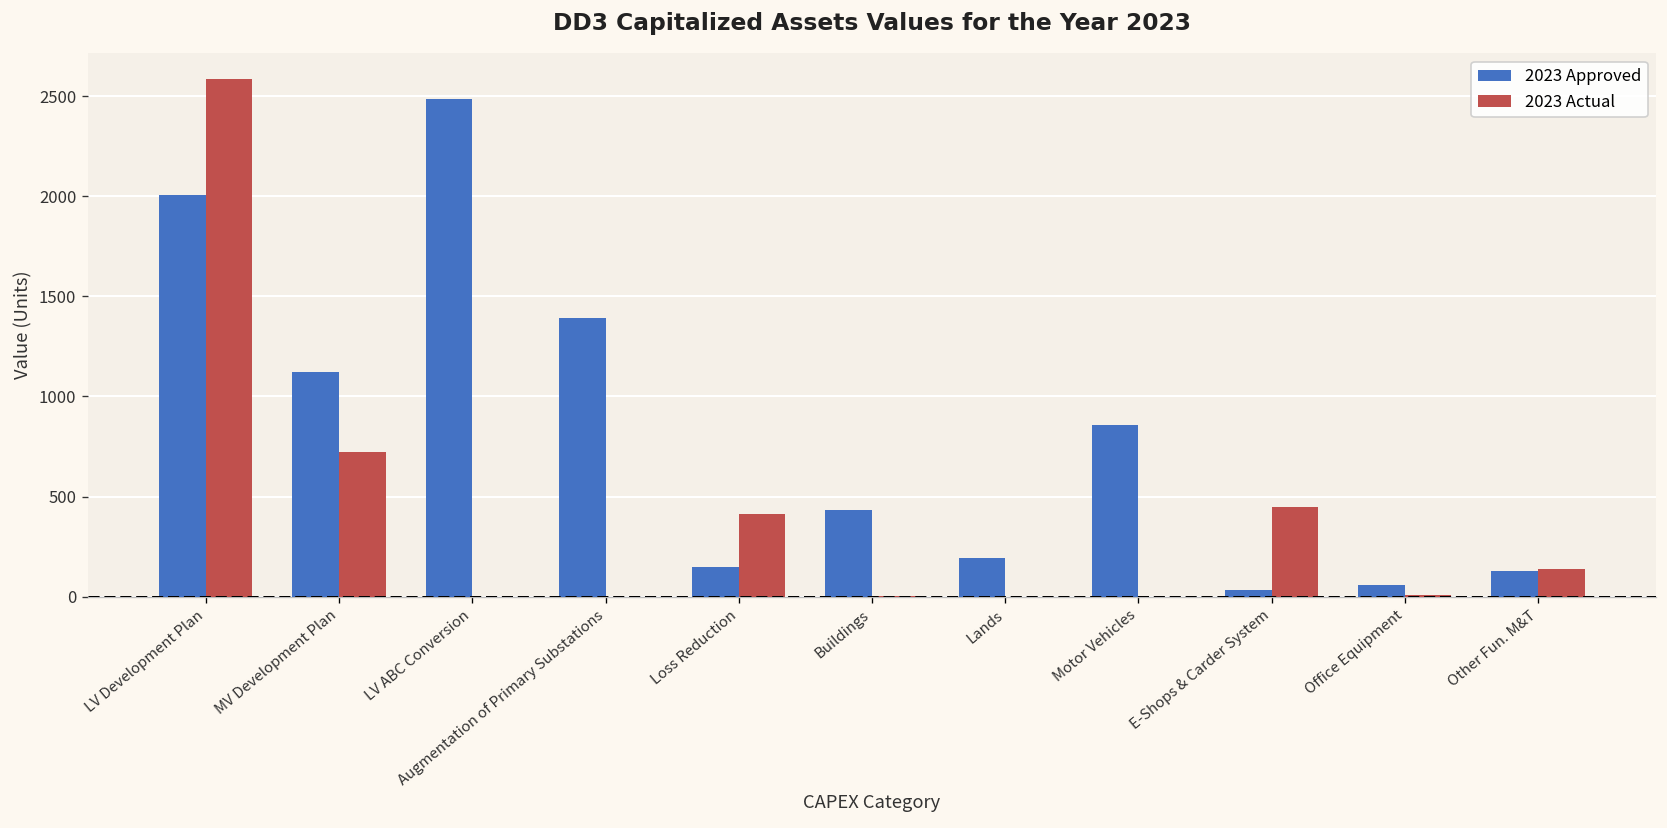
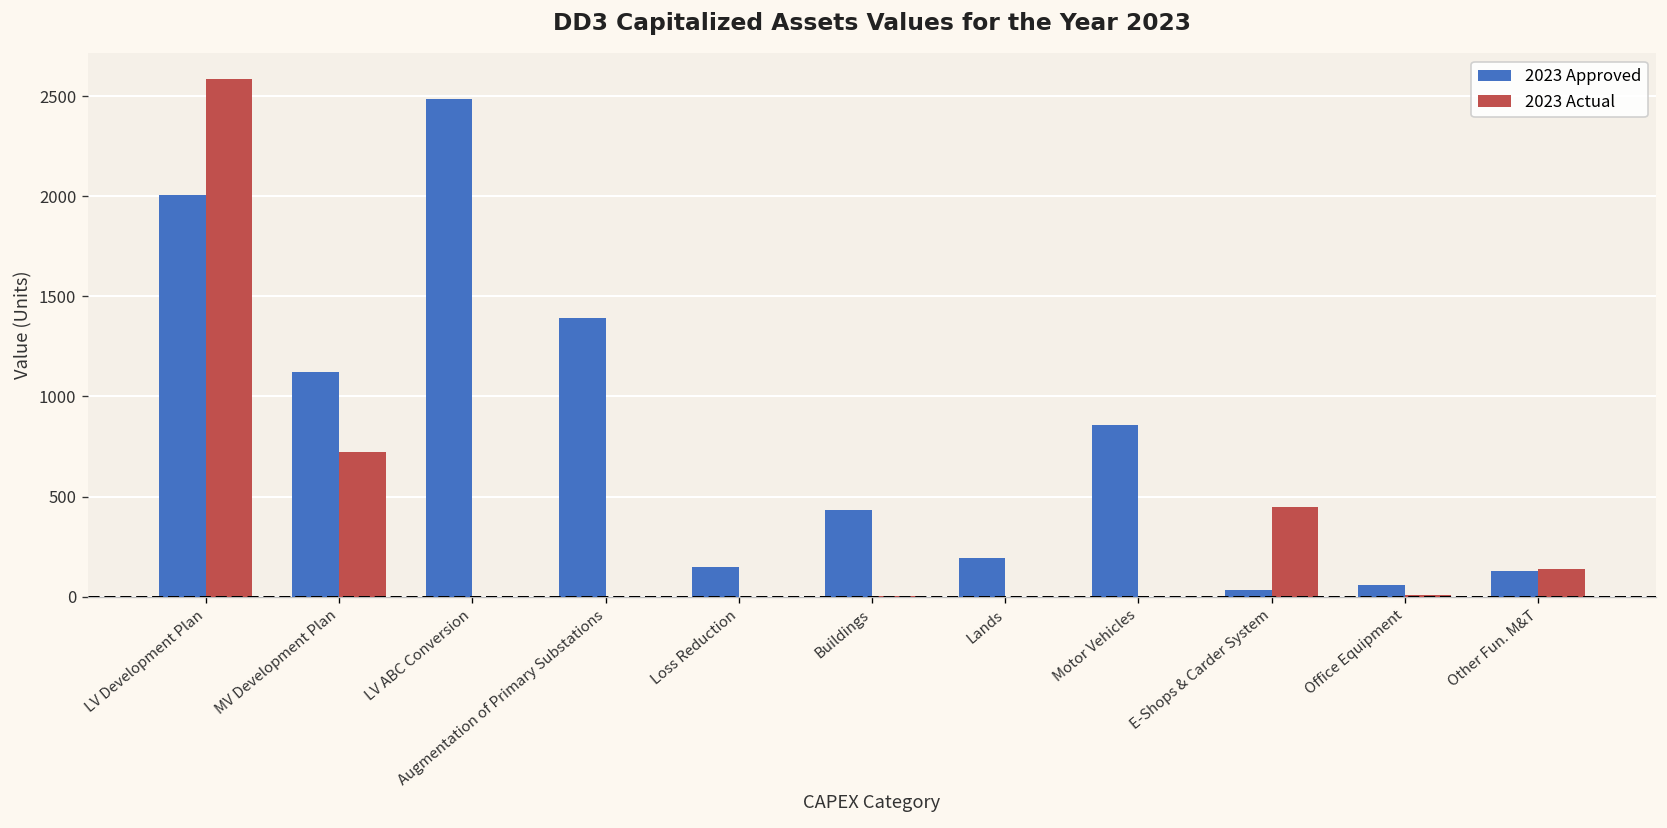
2023 Actual, Loss Reduction: 420 -> 0
